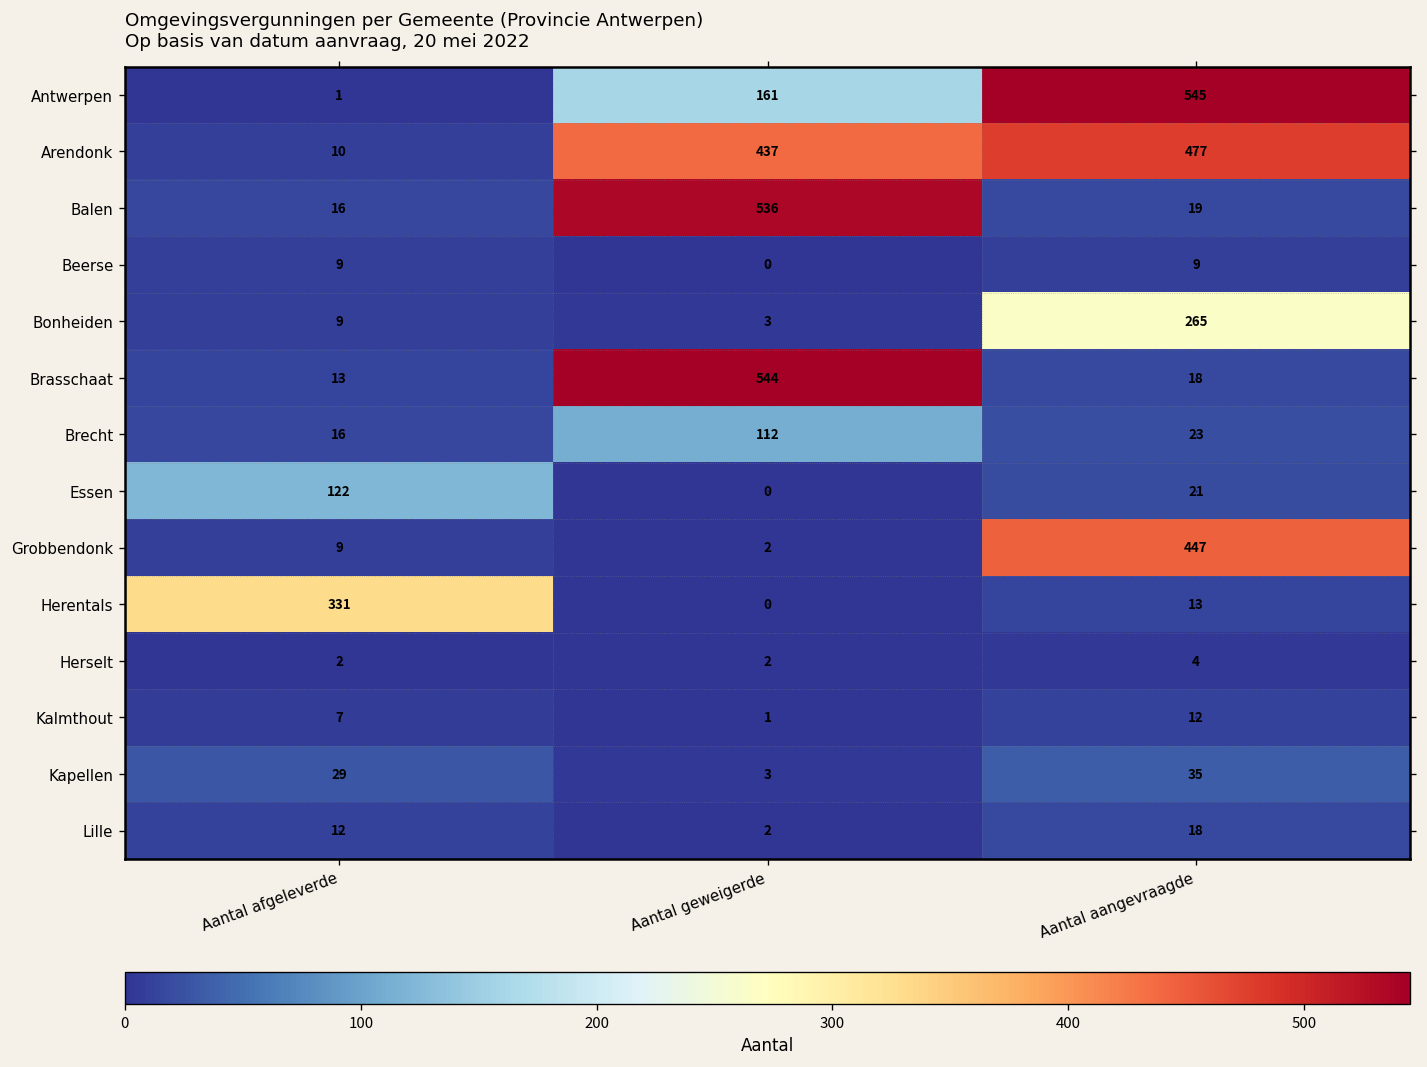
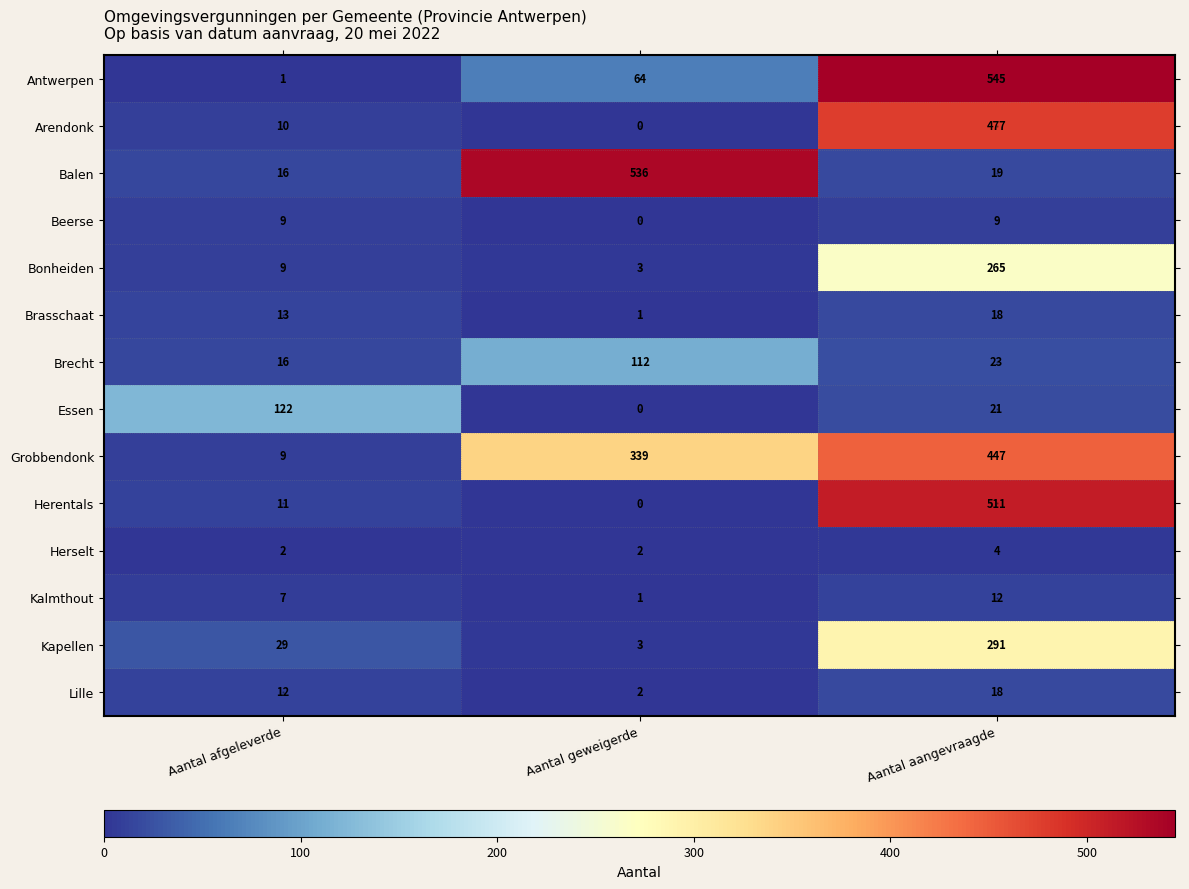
Antwerpen, Aantal geweigerde: 161 -> 64
Arendonk, Aantal geweigerde: 437 -> 0
Brasschaat, Aantal geweigerde: 544 -> 1
Grobbendonk, Aantal geweigerde: 2 -> 339
Herentals, Aantal afgeleverde: 331 -> 11
Herentals, Aantal aangevraagde: 13 -> 511
Kapellen, Aantal aangevraagde: 35 -> 291
